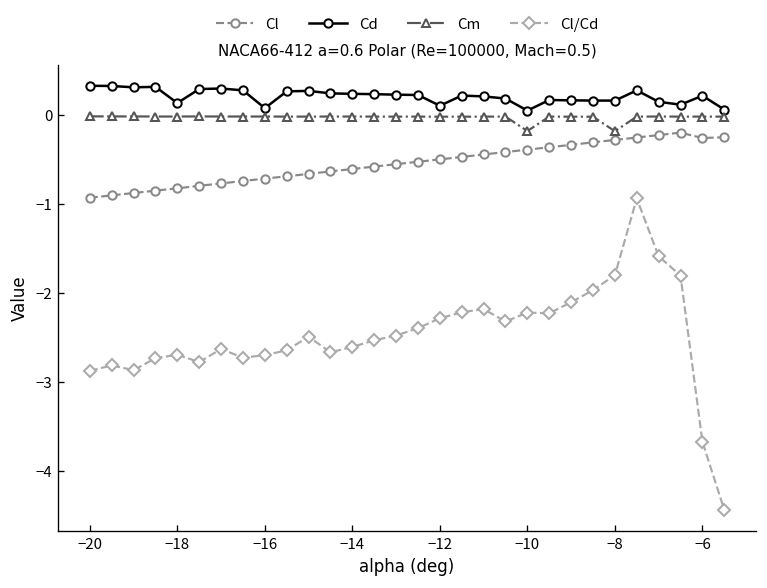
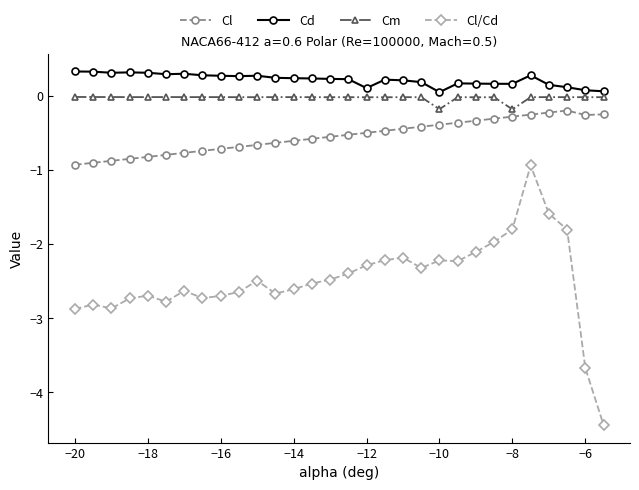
Cd, −18: 0.1 -> 0.3
Cd, −16: 0.1 -> 0.3
Cd, −6: 0.2 -> 0.1
